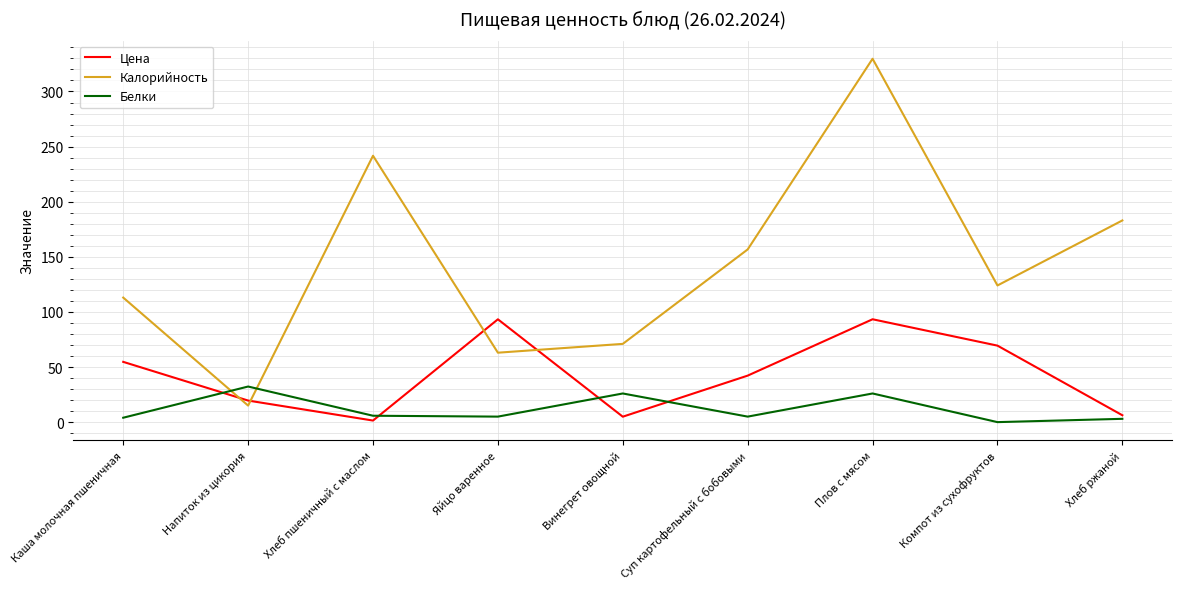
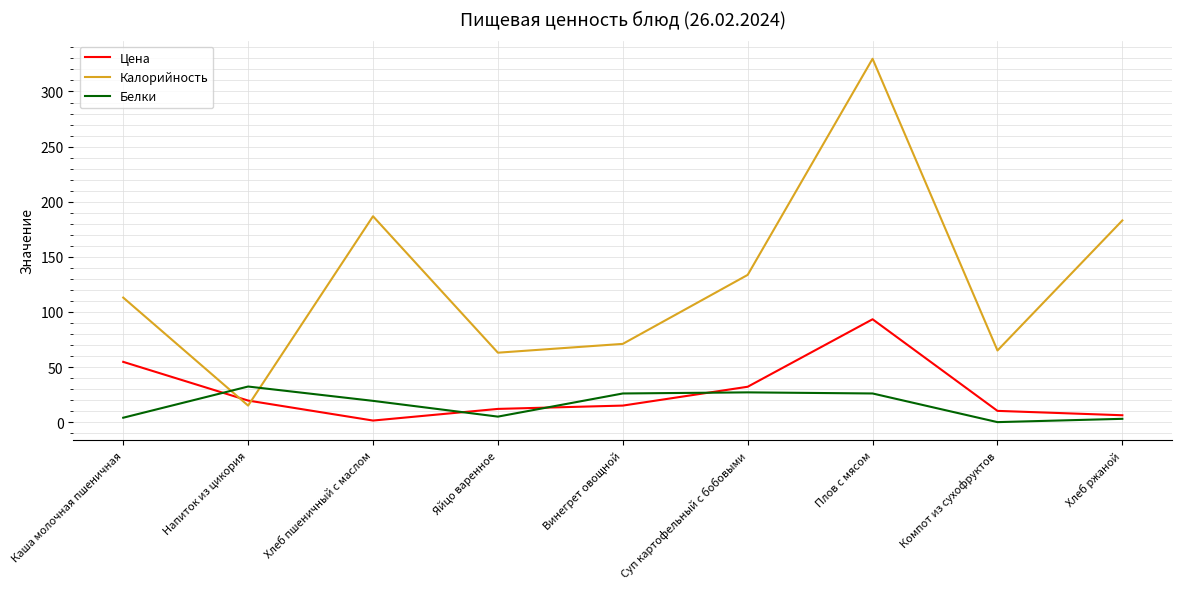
Калорийность, Хлеб пшеничный с маслом: 242 -> 187
Белки, Хлеб пшеничный с маслом: 6 -> 19
Цена, Яйцо варенное: 93 -> 12
Цена, Винегрет овощной: 5 -> 15
Цена, Суп картофельный с бобовыми: 42 -> 32
Калорийность, Суп картофельный с бобовыми: 157 -> 134
Белки, Суп картофельный с бобовыми: 5 -> 27
Цена, Компот из сухофруктов: 69 -> 10
Калорийность, Компот из сухофруктов: 124 -> 65
